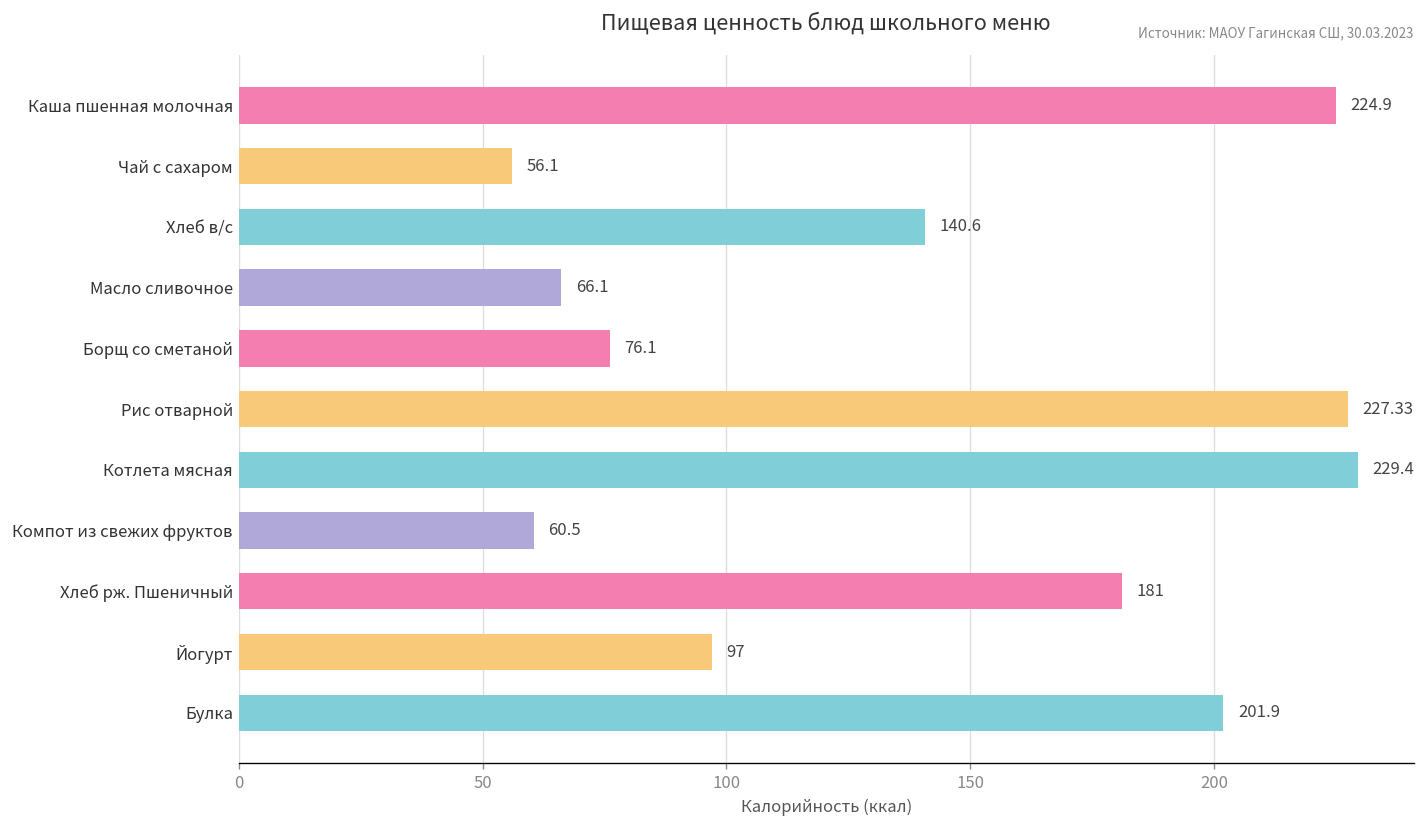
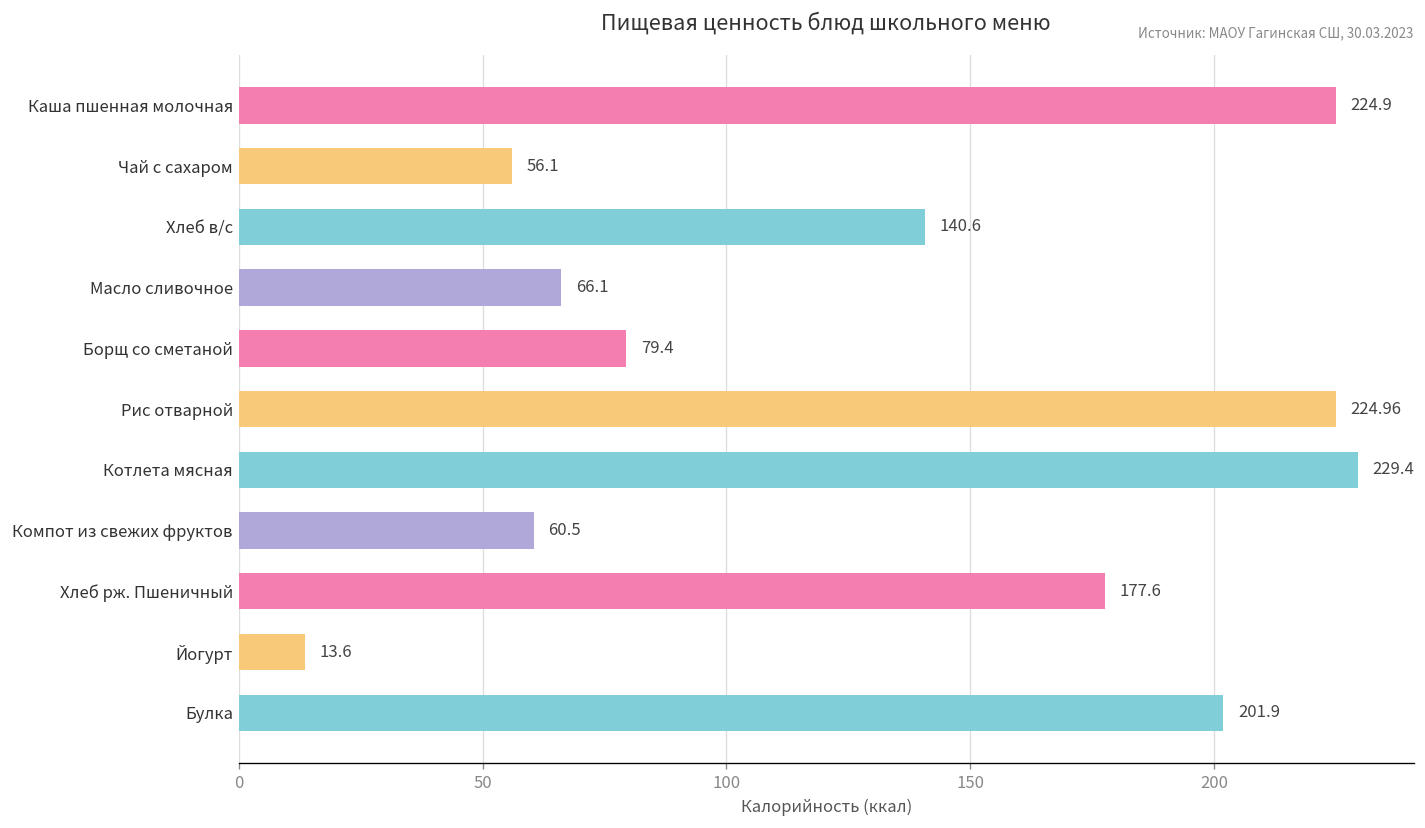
Борщ со сметаной: 76.1 -> 79.4
Рис отварной: 227.33 -> 224.96
Хлеб рж. Пшеничный: 181 -> 177.6
Йогурт: 97 -> 13.6
